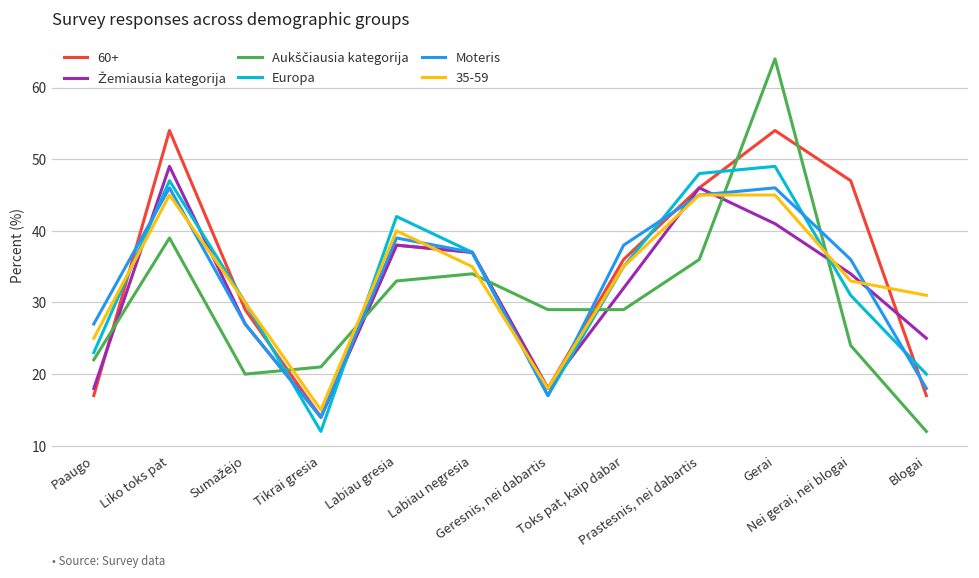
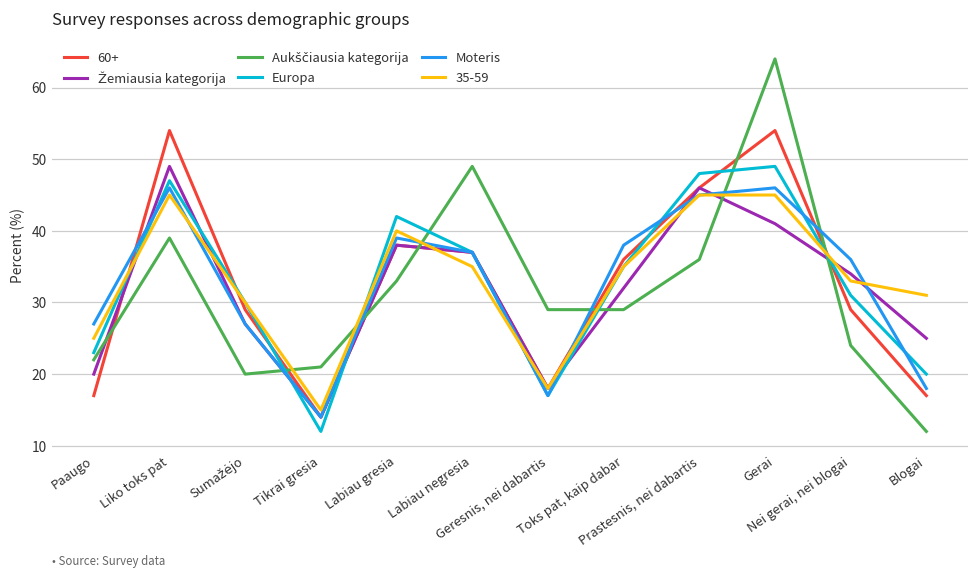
Žemiausia kategorija, Paaugo: 18 -> 20
Aukščiausia kategorija, Labiau negresia: 34 -> 49
60+, Nei gerai, nei blogai: 47 -> 29
